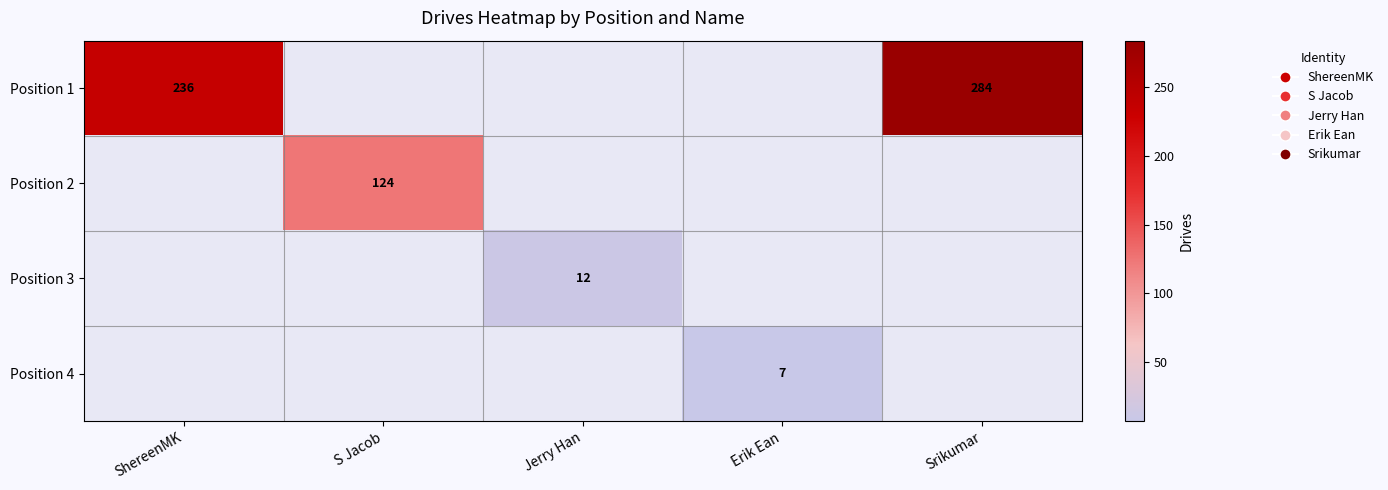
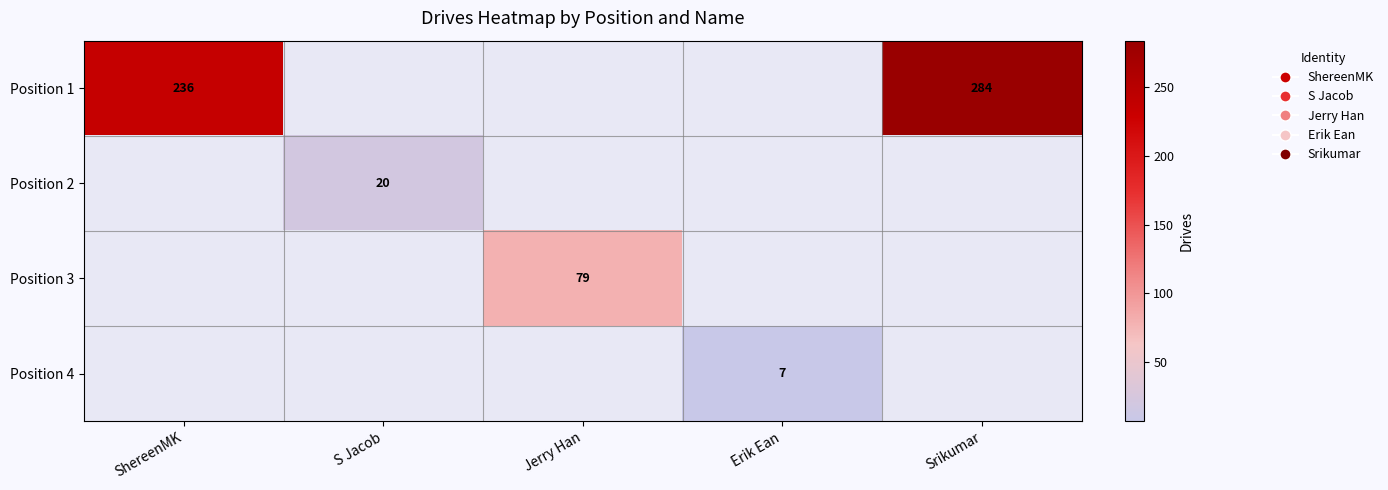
Position 2, S Jacob: 124 -> 20
Position 3, Jerry Han: 12 -> 79
